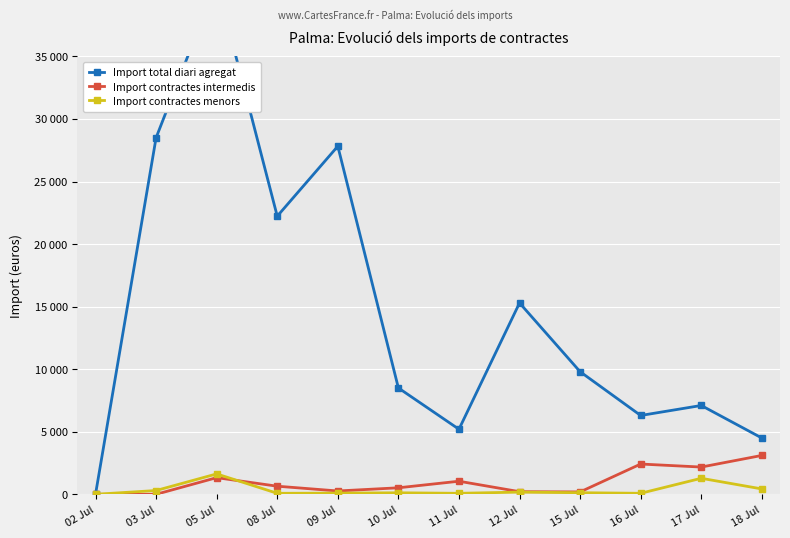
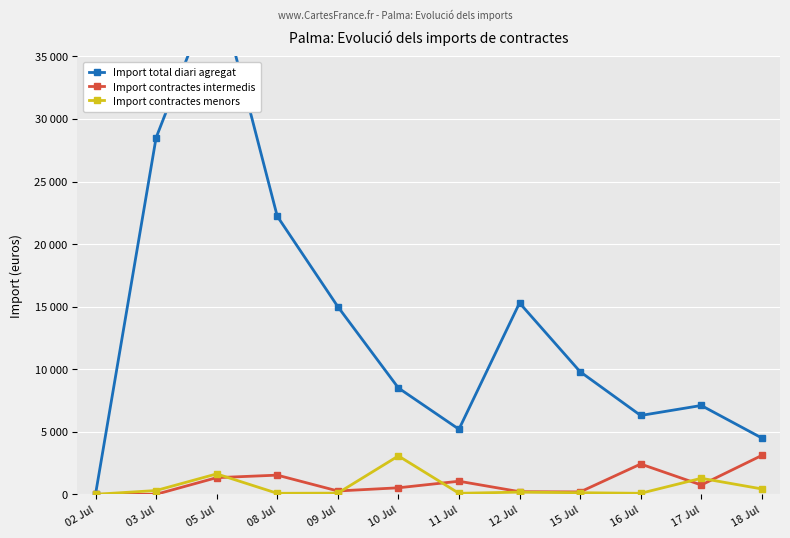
Import contractes intermedis, 08 Jul: 600 -> 1500
Import total diari agregat, 09 Jul: 27800 -> 15000
Import contractes menors, 10 Jul: 100 -> 3100
Import contractes intermedis, 17 Jul: 2200 -> 700
